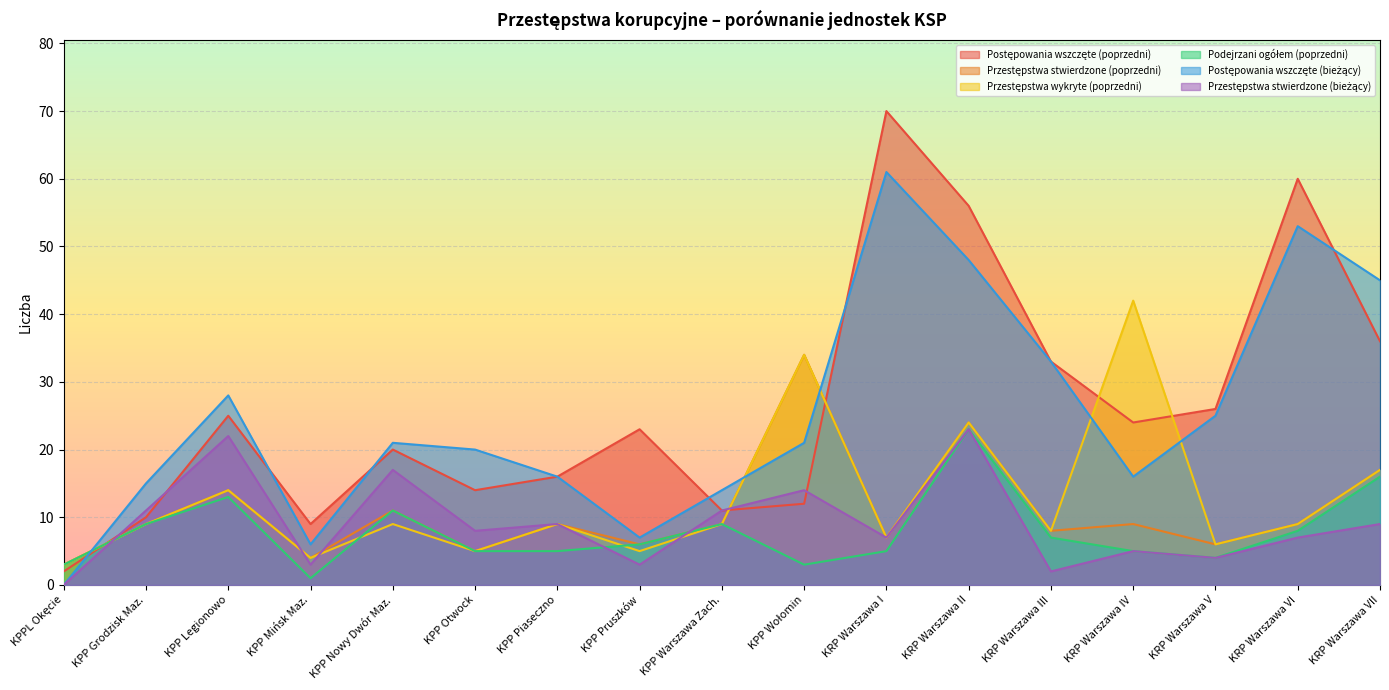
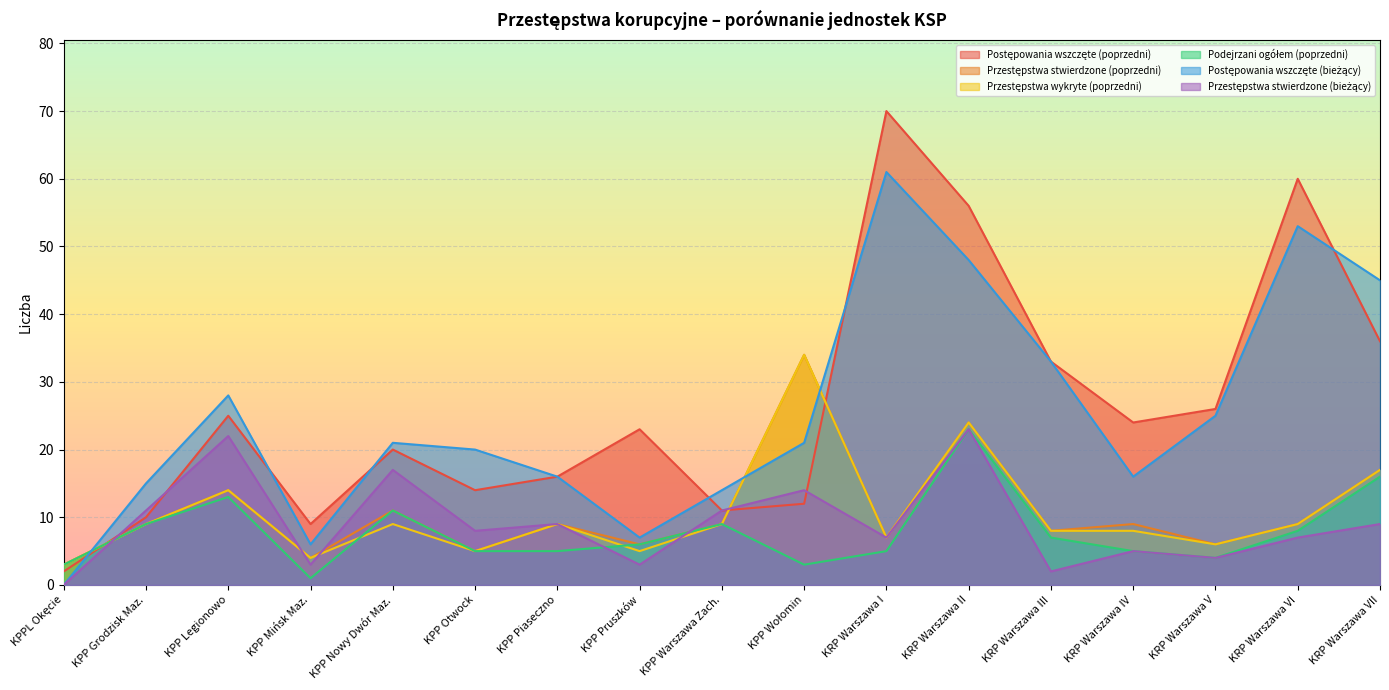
Przestępstwa wykryte (poprzedni), KRP Warszawa IV: 42 -> 8
